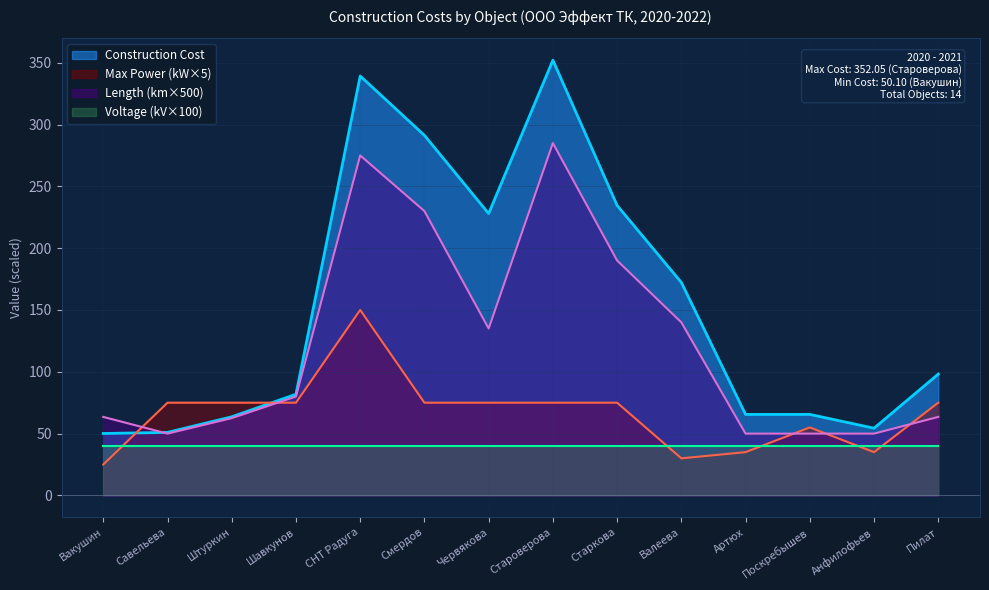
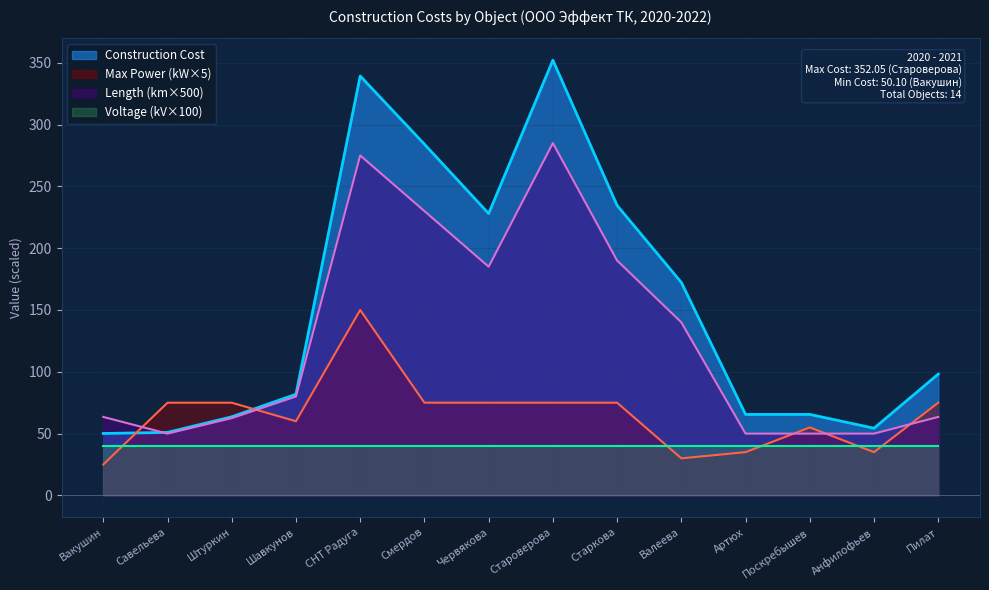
Max Power (kW×5), Шавкунов: 75 -> 60
Construction Cost, Смердов: 291 -> 284
Length (km×500), Червякова: 135 -> 185
